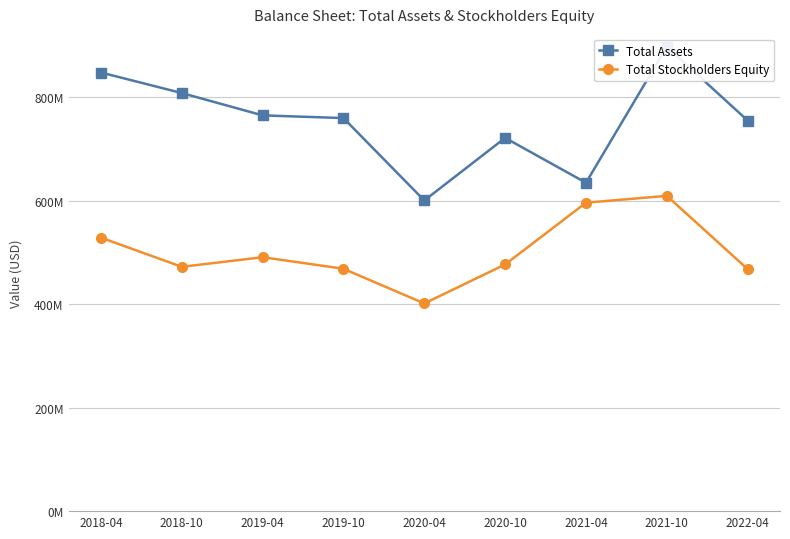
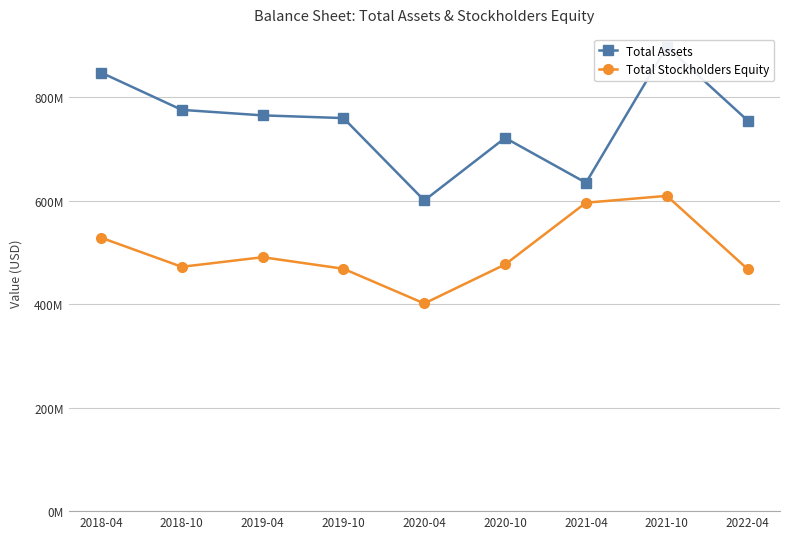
Total Assets, 2018-10: 810000000 -> 780000000
